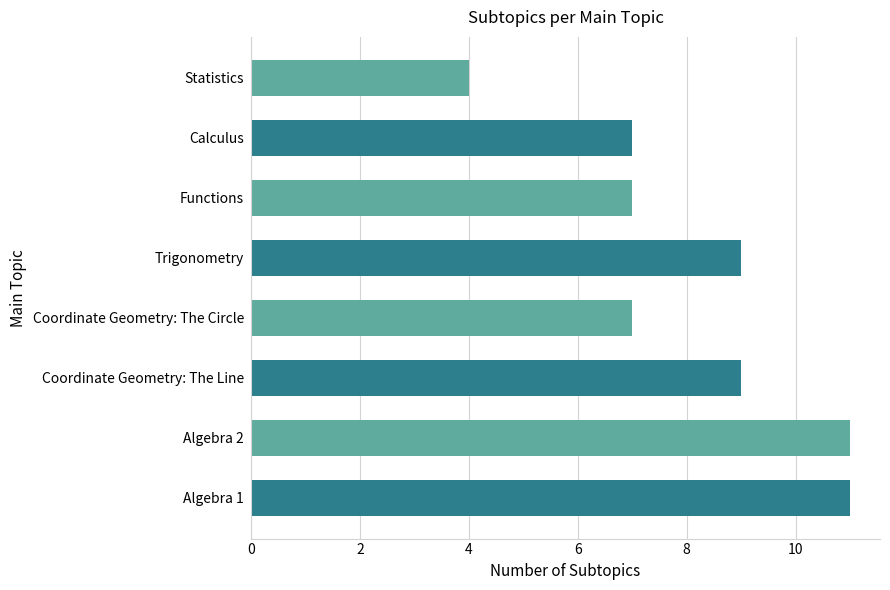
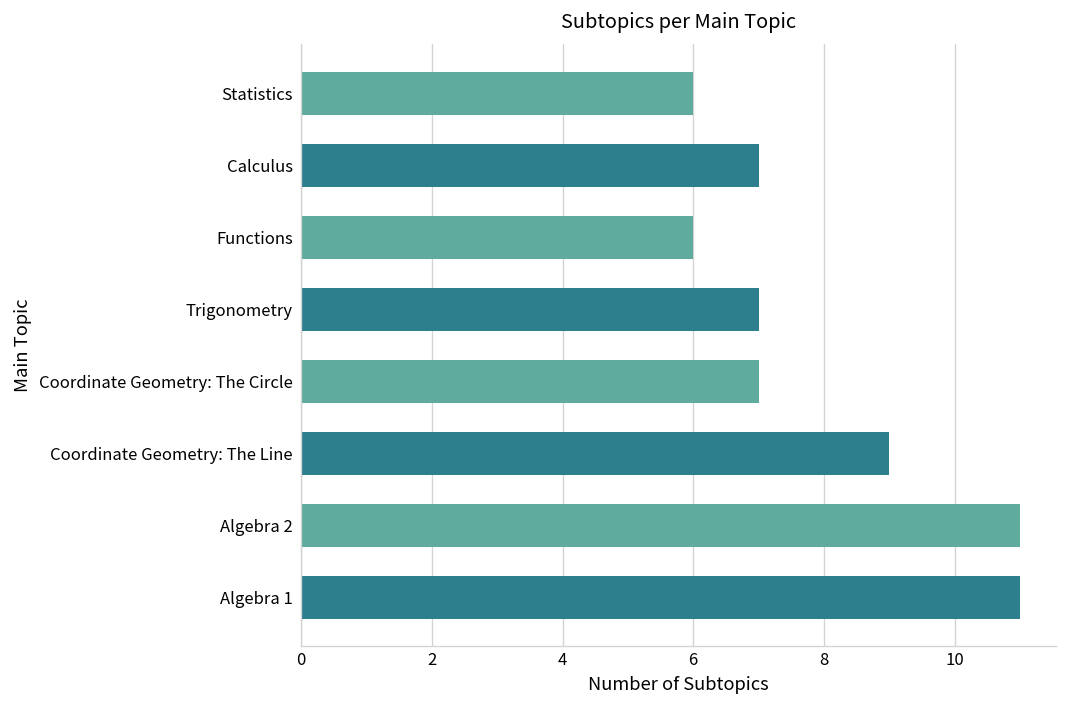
Statistics: 4 -> 6
Functions: 7 -> 6
Trigonometry: 9 -> 7
